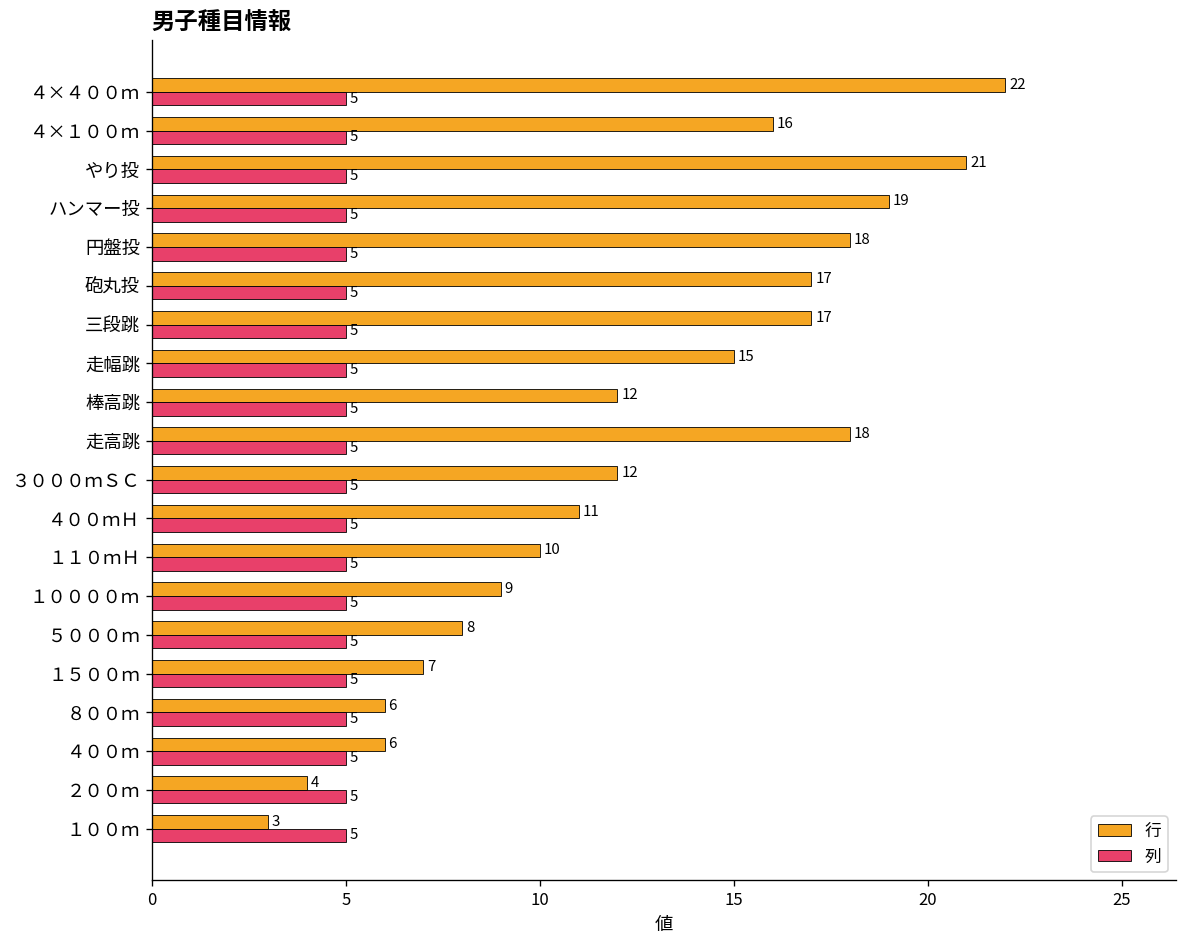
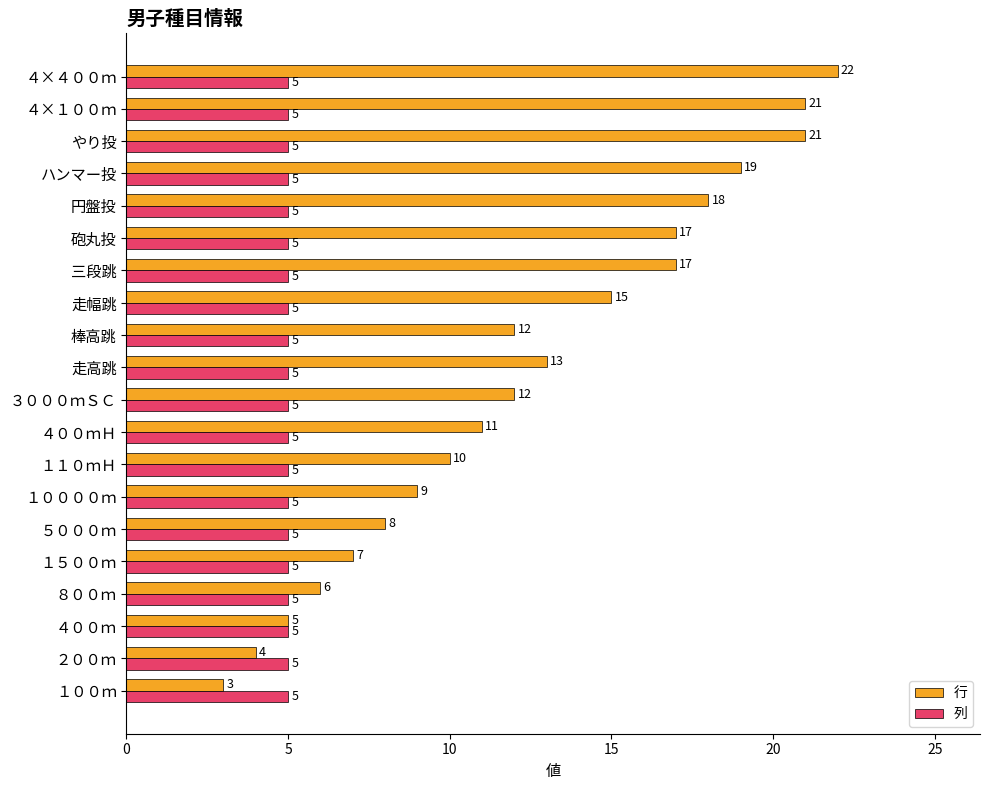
行, ４×１００ｍ: 16 -> 21
行, 走高跳: 18 -> 13
行, ４００ｍ: 6 -> 5
